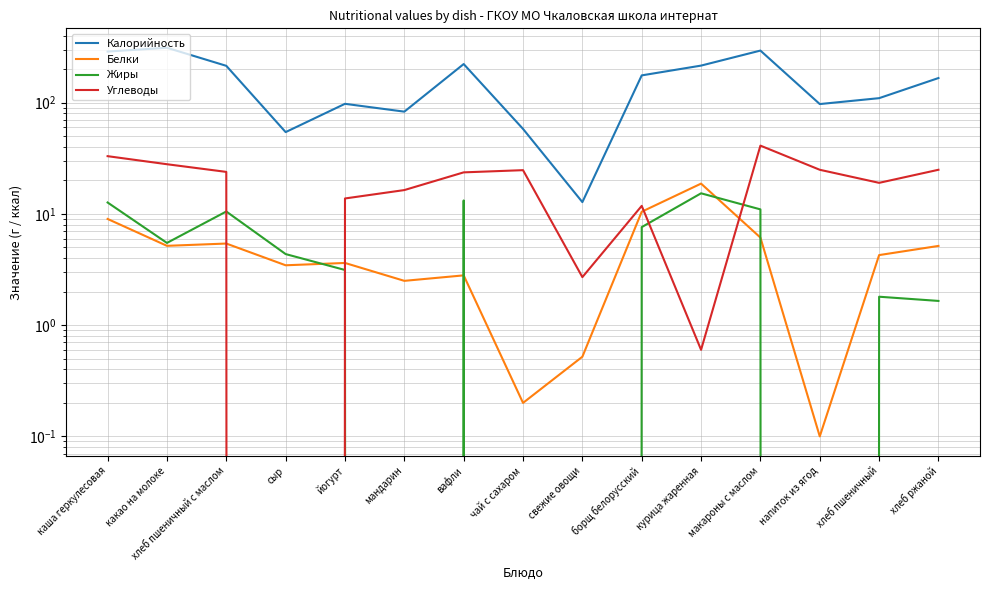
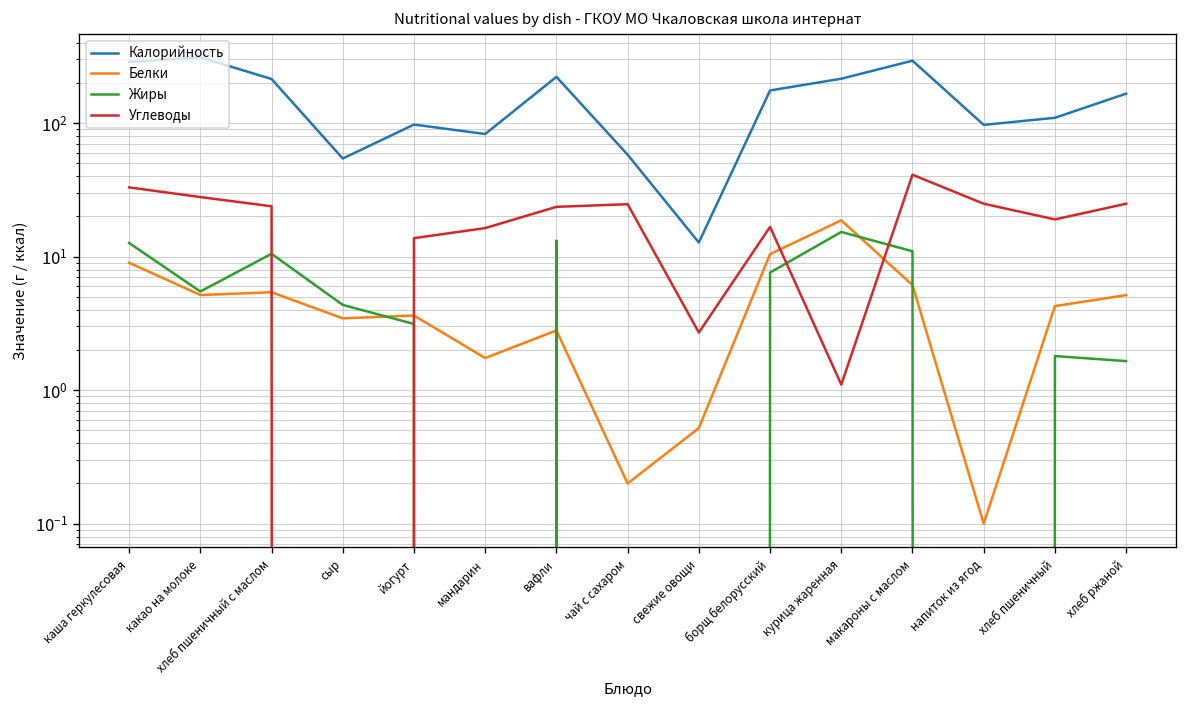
Белки, мандарин: 2.5 -> 1.7
Углеводы, борщ белорусский: 12 -> 17
Углеводы, курица жаренная: 0.6 -> 1.1
